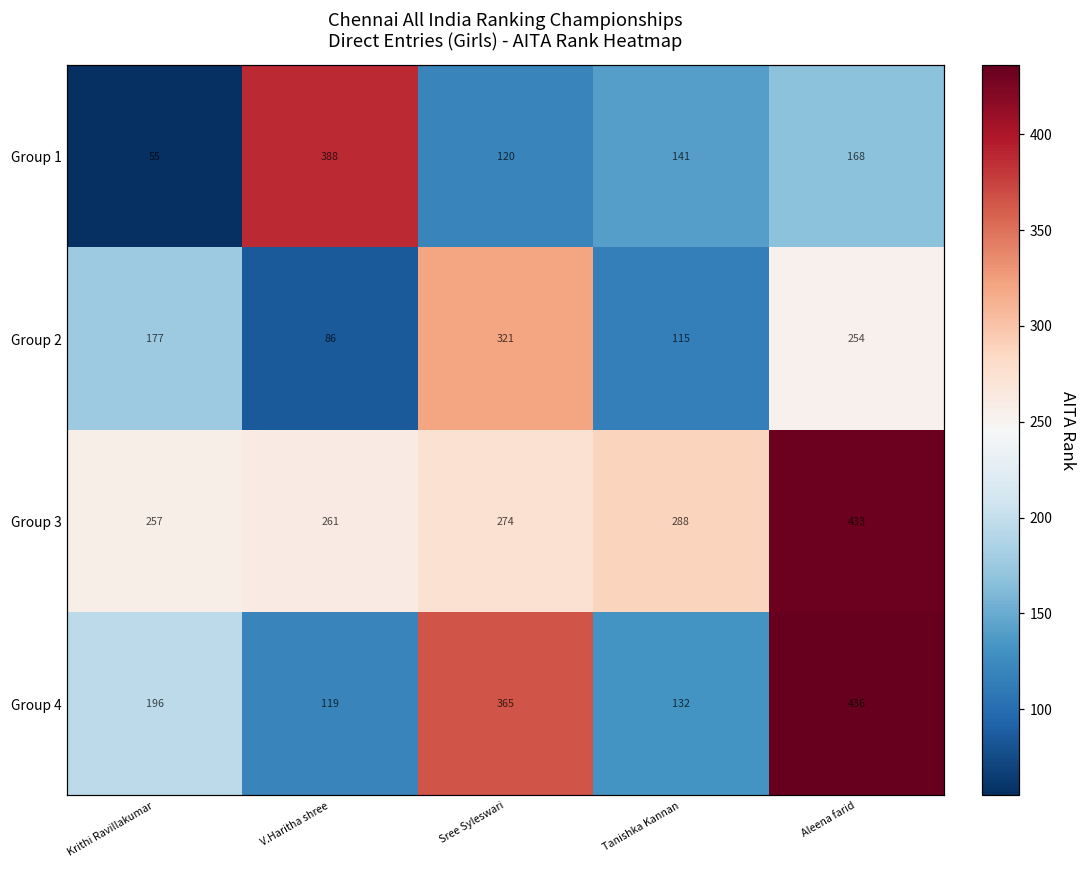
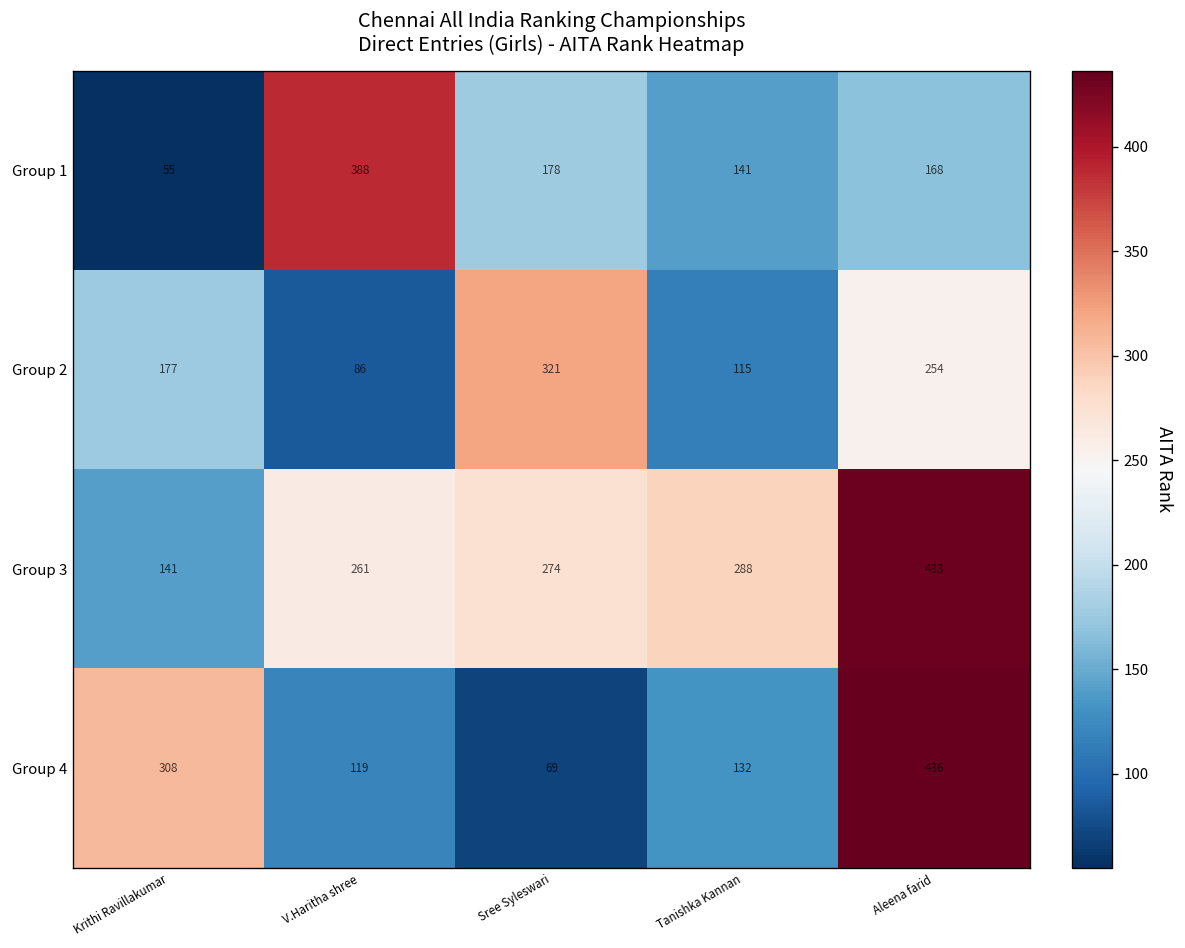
Group 1, Sree Syleswari: 120 -> 178
Group 3, Krithi Ravillakumar: 257 -> 141
Group 4, Krithi Ravillakumar: 196 -> 308
Group 4, Sree Syleswari: 365 -> 69
